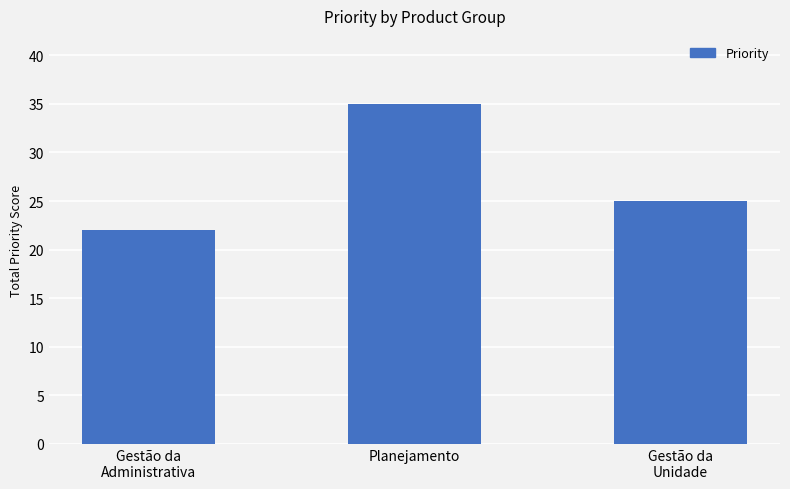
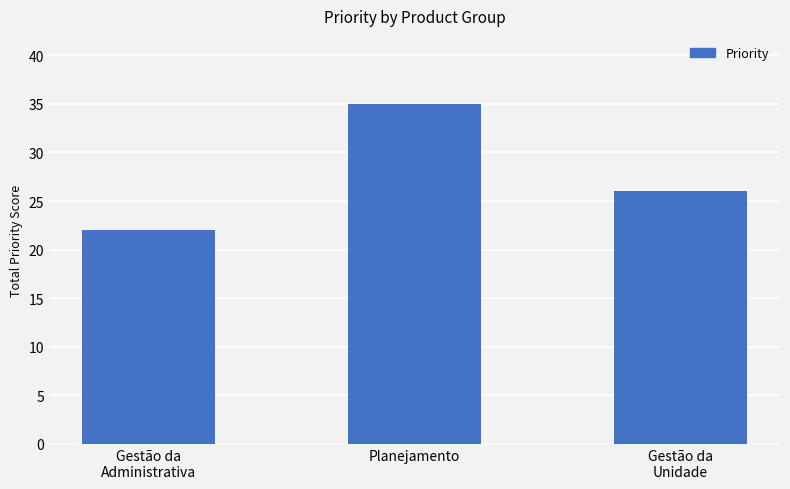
Gestão da Unidade: 25 -> 26
